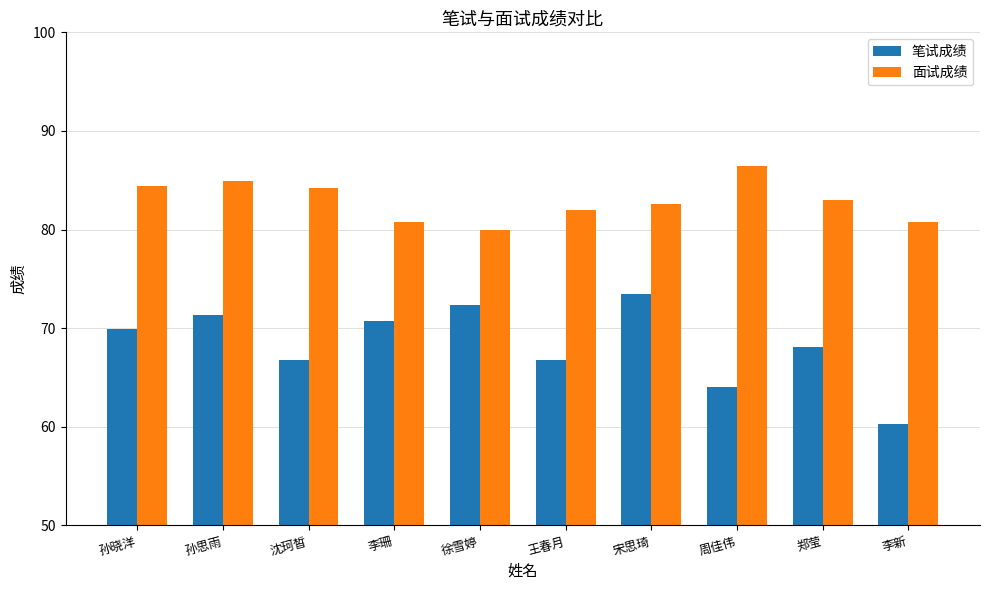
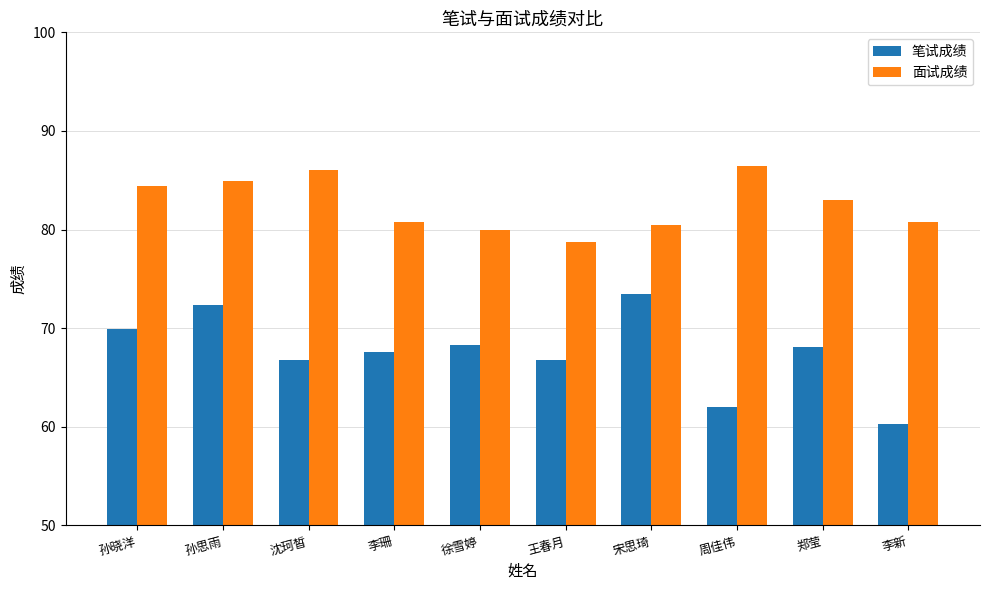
笔试成绩, 孙思雨: 71 -> 72
面试成绩, 沈珂皙: 84 -> 86
笔试成绩, 李珊: 71 -> 68
笔试成绩, 徐雪婷: 72 -> 68
面试成绩, 王春月: 82 -> 79
面试成绩, 宋思琦: 83 -> 81
笔试成绩, 周佳伟: 64 -> 62
